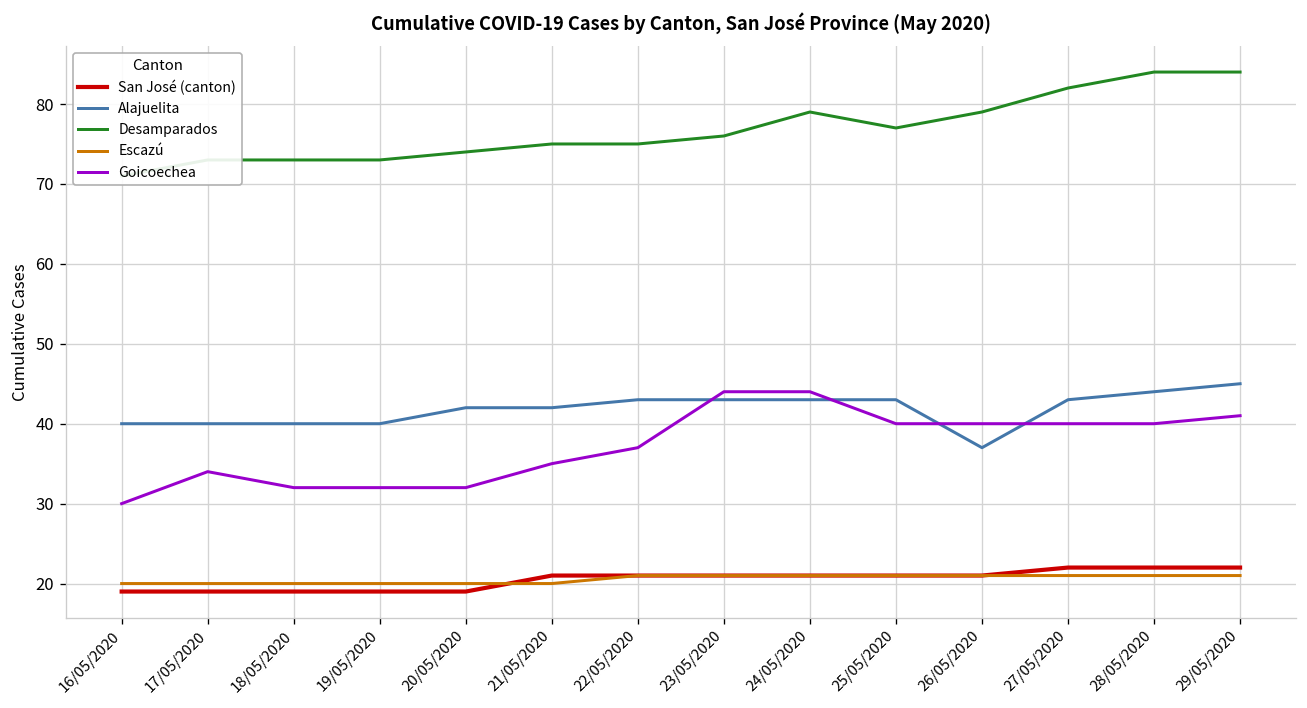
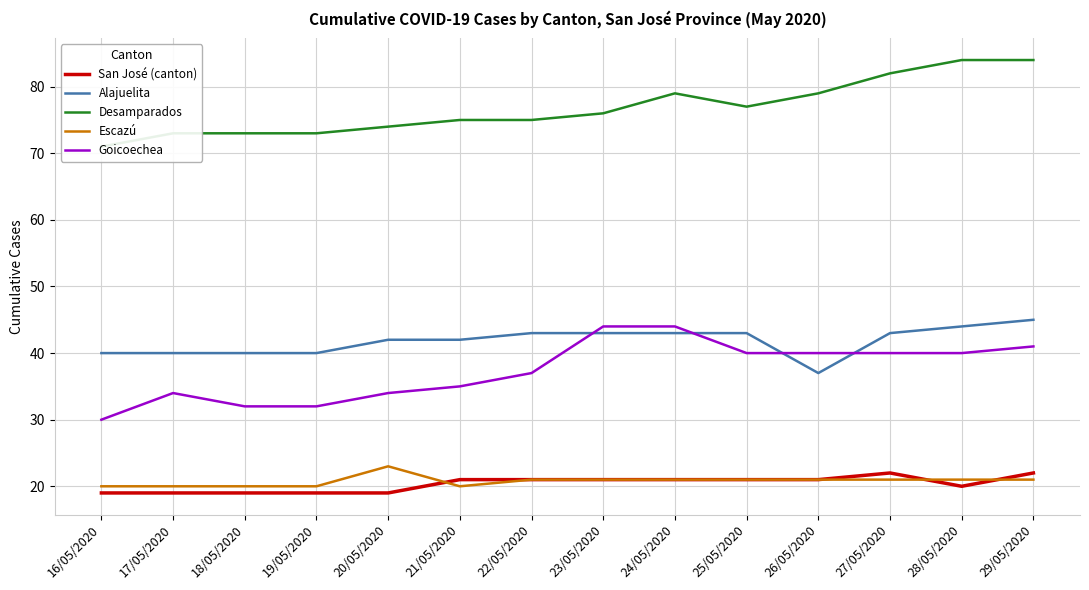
Escazú, 20/05/2020: 20 -> 23
Goicoechea, 20/05/2020: 32 -> 34
San José (canton), 28/05/2020: 22 -> 20
